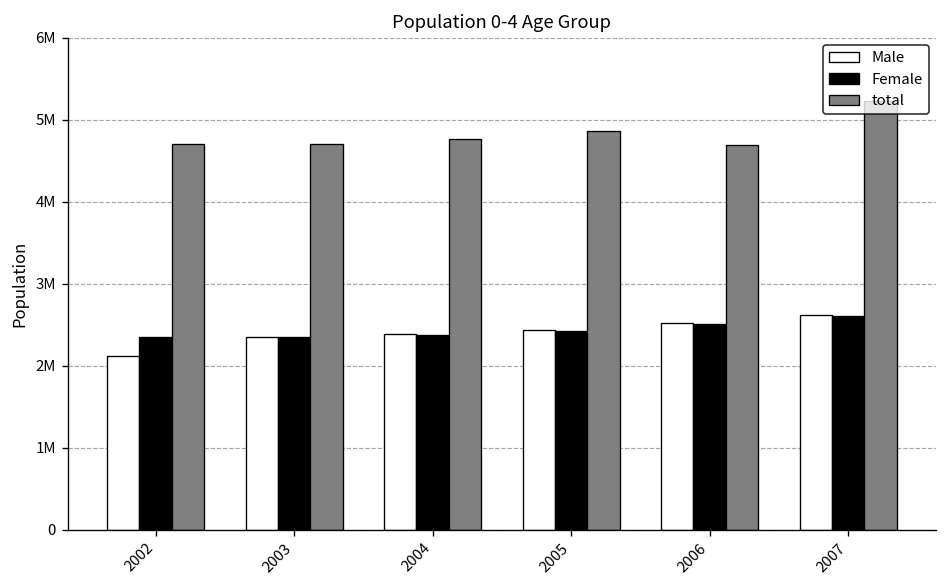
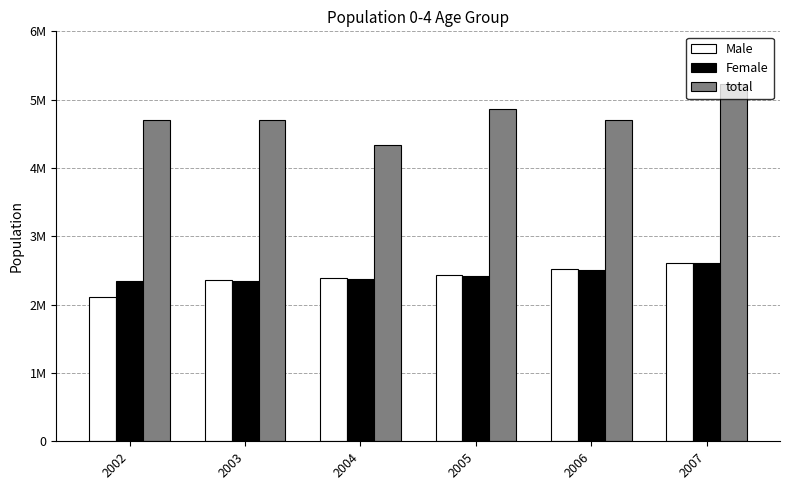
total, 2004: 4800000 -> 4300000
